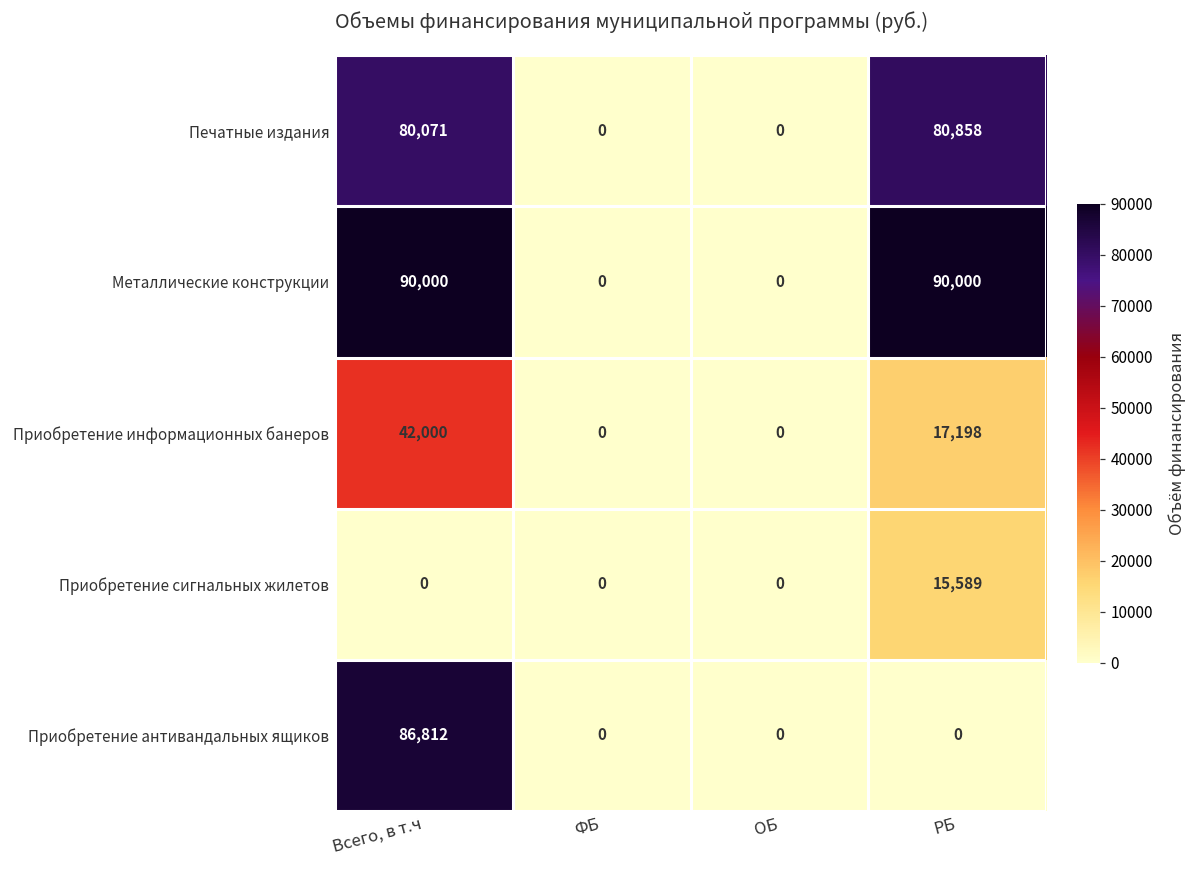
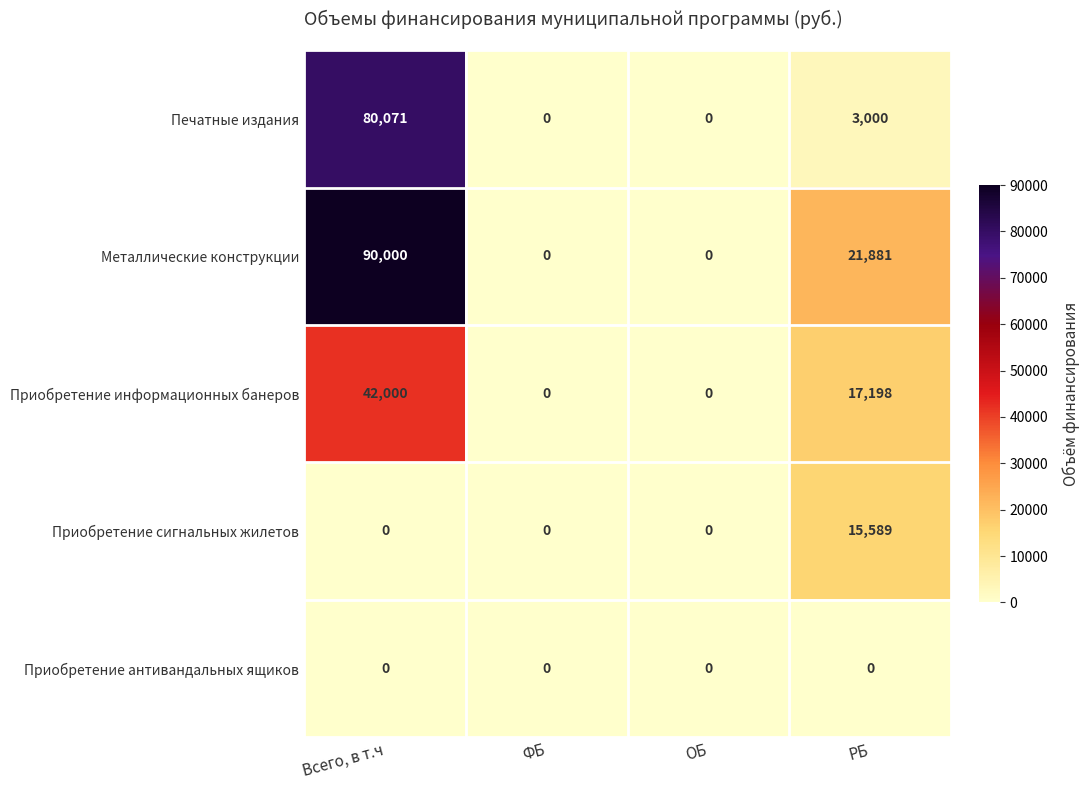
Печатные издания, РБ: 80,858 -> 3,000
Металлические конструкции, РБ: 90,000 -> 21,881
Приобретение антивандальных ящиков, Всего, в т.ч: 86,812 -> 0
